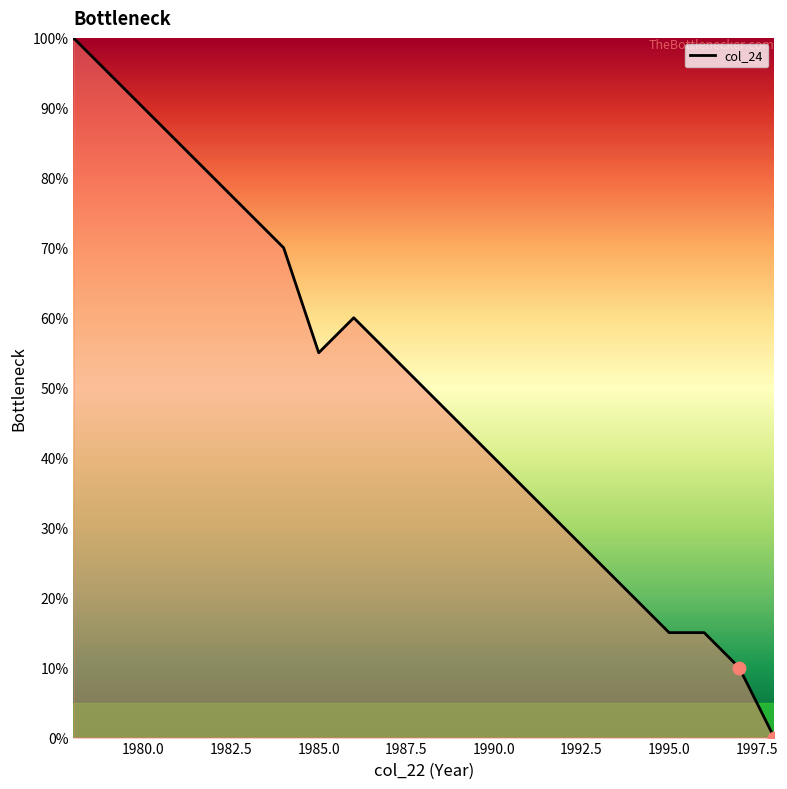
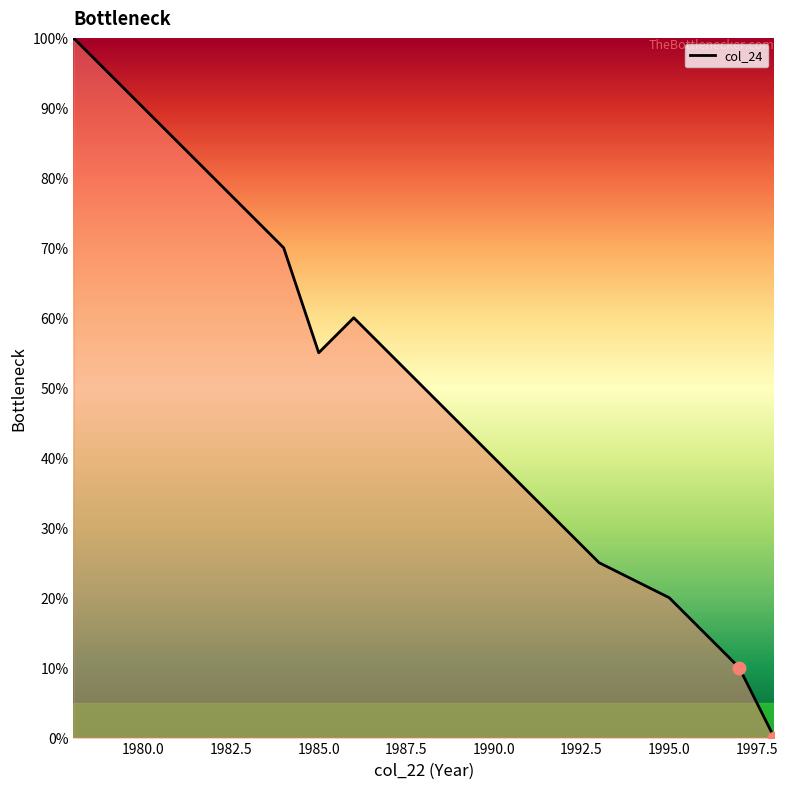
col_24, 1995.0: 15% -> 20%
